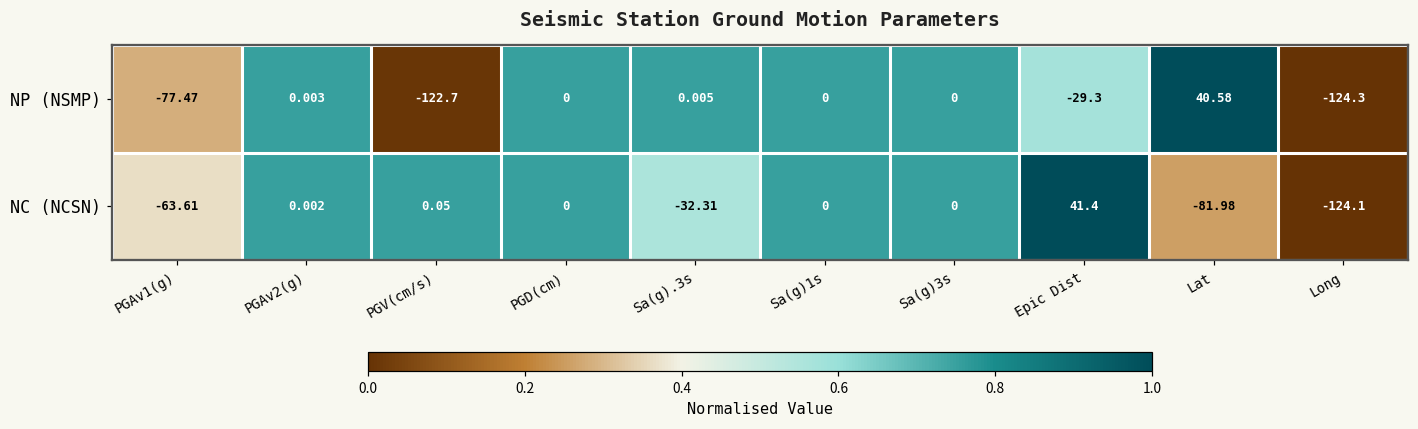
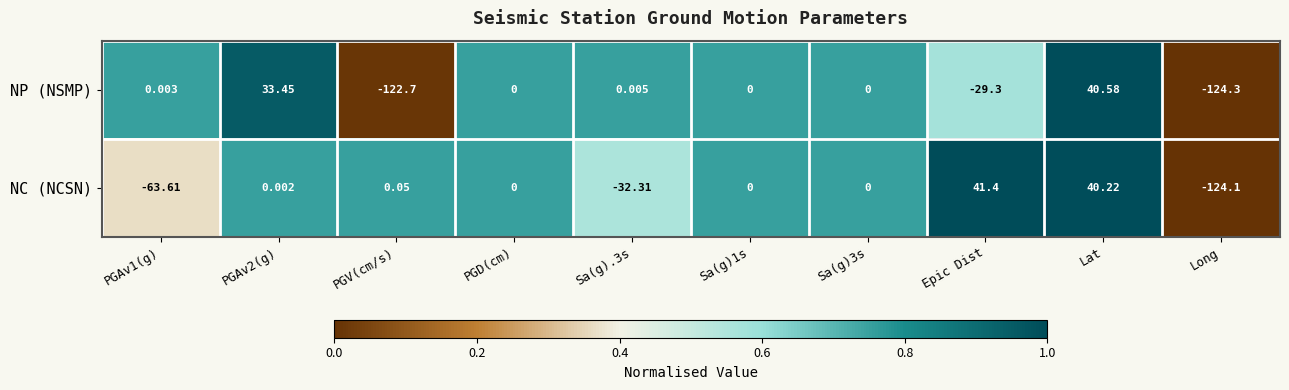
NP (NSMP), PGAv1(g): -77.47 -> 0.003
NP (NSMP), PGAv2(g): 0.003 -> 33.45
NC (NCSN), Lat: -81.98 -> 40.22
